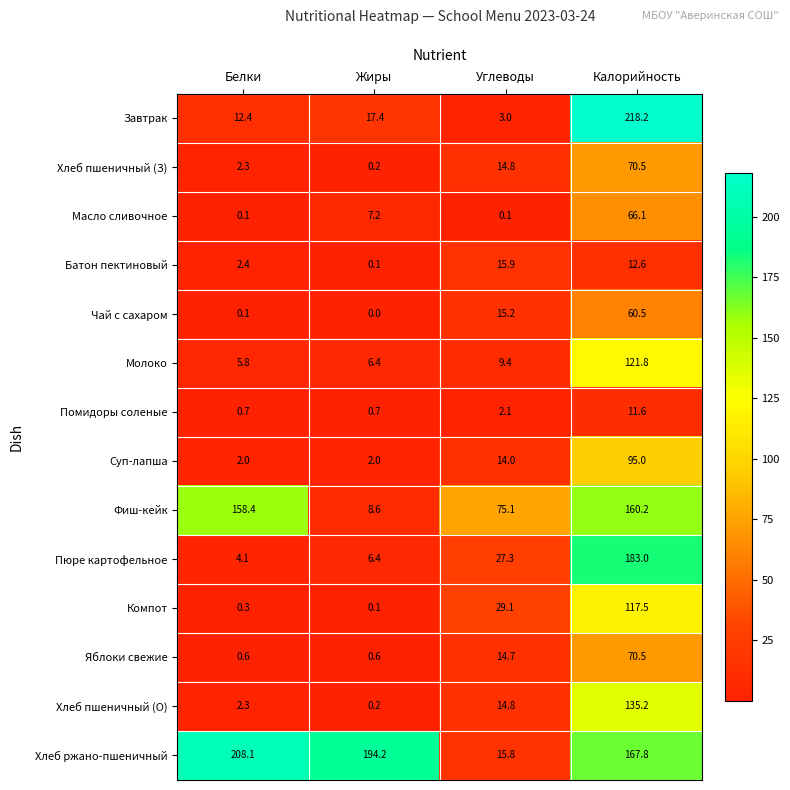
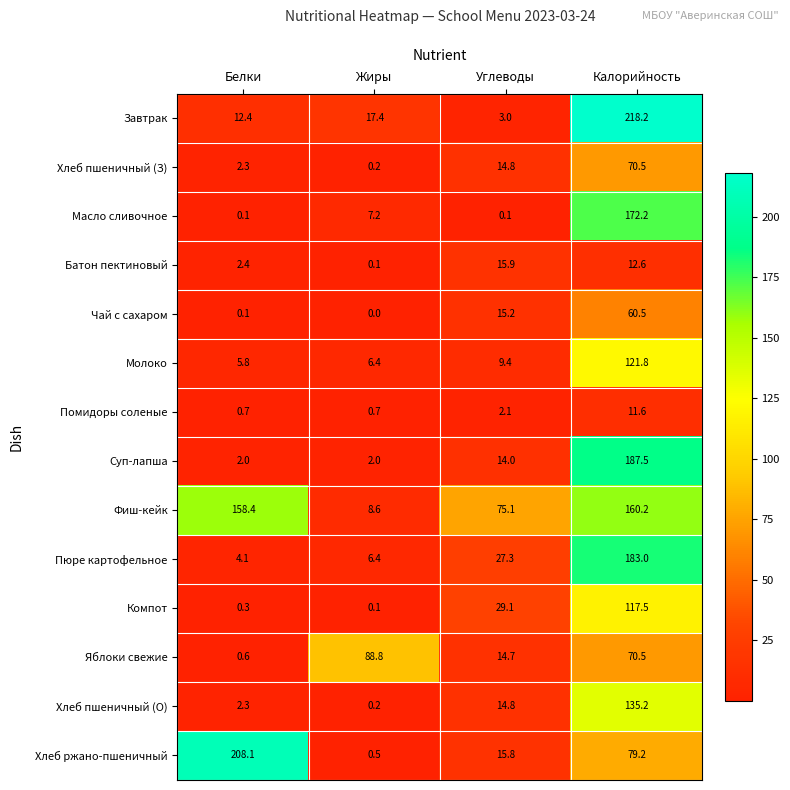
Масло сливочное, Калорийность: 66.1 -> 172.2
Суп-лапша, Калорийность: 95.0 -> 187.5
Яблоки свежие, Жиры: 0.6 -> 88.8
Хлеб ржано-пшеничный, Жиры: 194.2 -> 0.5
Хлеб ржано-пшеничный, Калорийность: 167.8 -> 79.2
